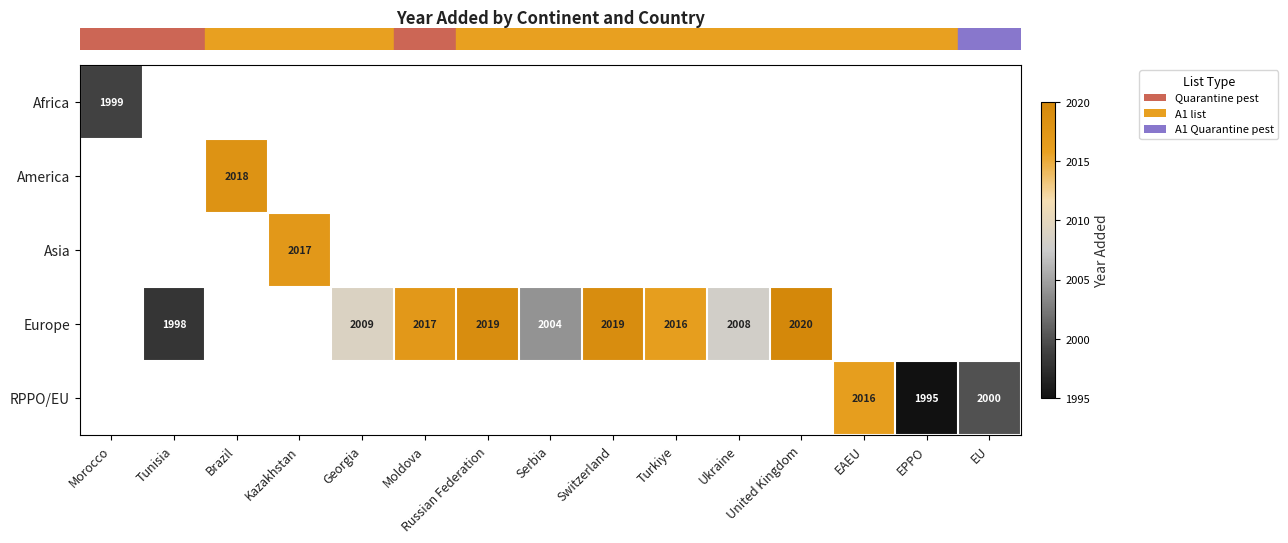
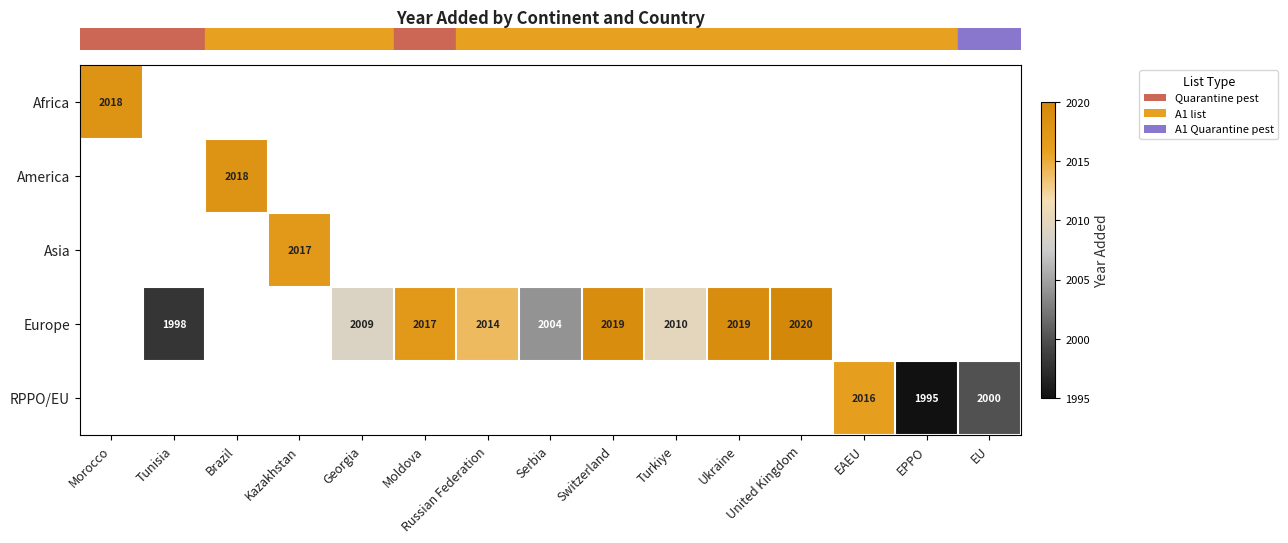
Africa, Morocco: 1999 -> 2018
Europe, Russian Federation: 2019 -> 2014
Europe, Turkiye: 2016 -> 2010
Europe, Ukraine: 2008 -> 2019
